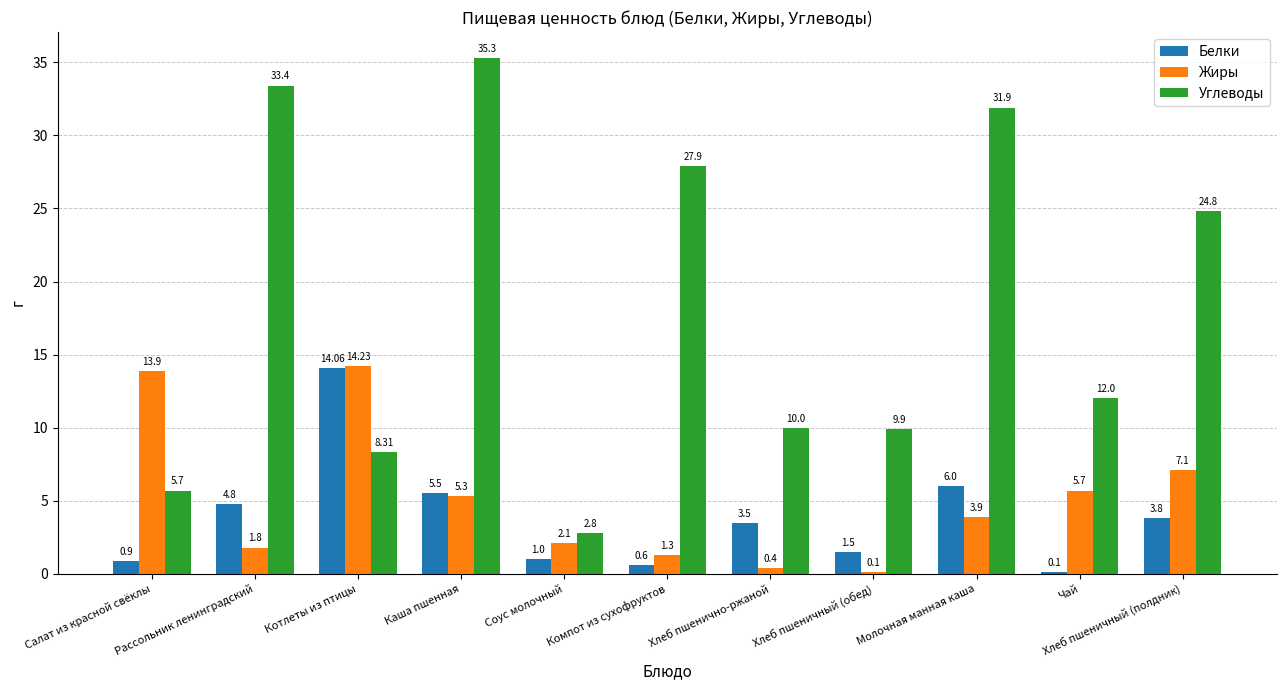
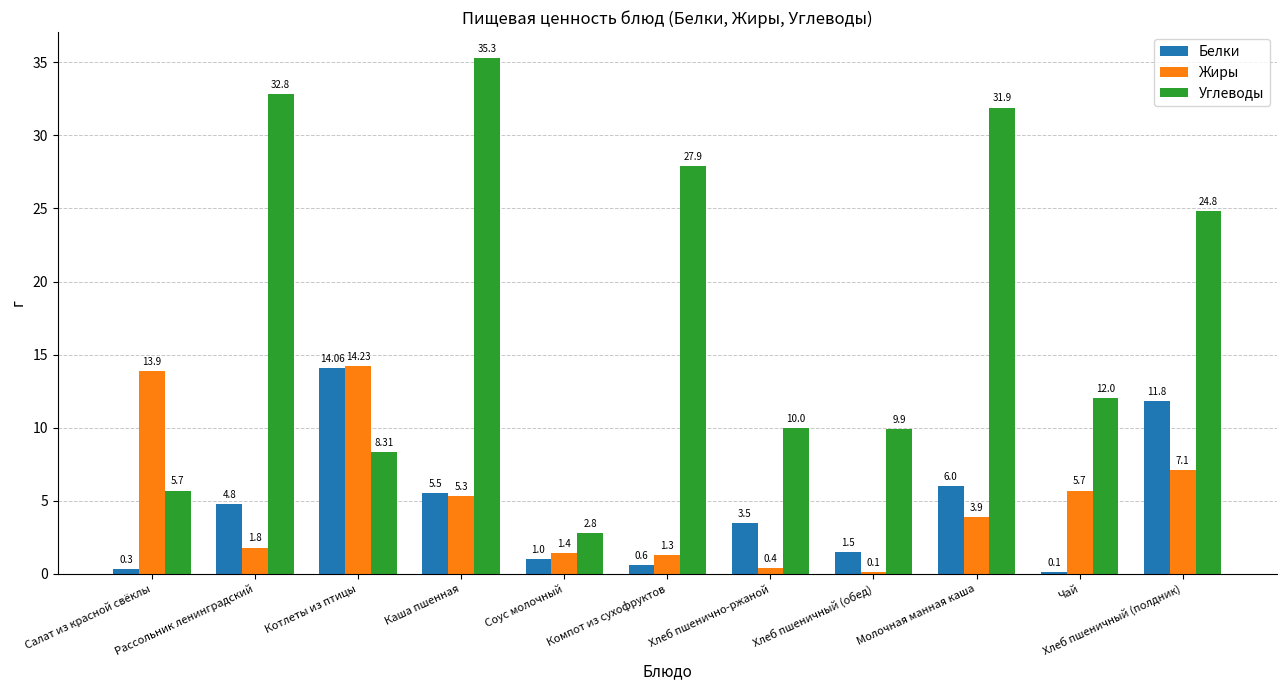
Белки, Салат из красной свёклы: 0.9 -> 0.3
Углеводы, Рассольник ленинградский: 33.4 -> 32.8
Жиры, Соус молочный: 2.1 -> 1.4
Белки, Хлеб пшеничный (полдник): 3.8 -> 11.8
